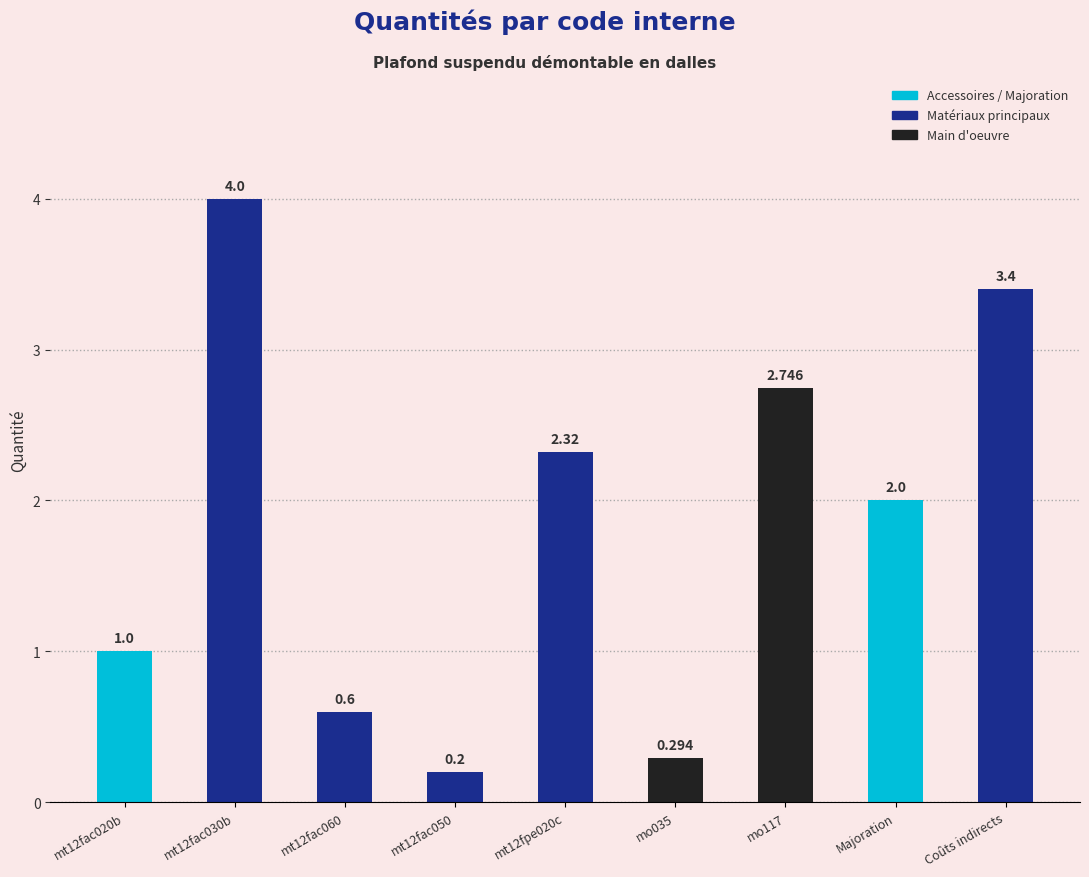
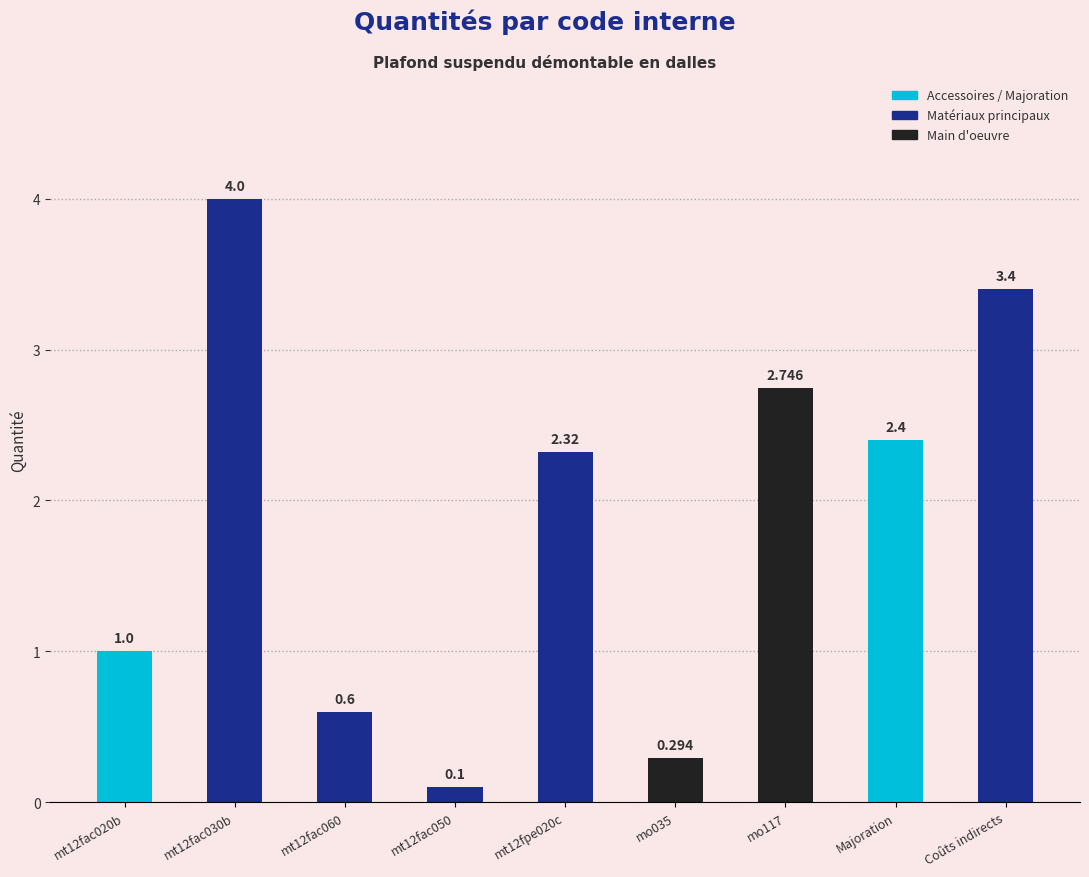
mt12fac050: 0.2 -> 0.1
Majoration: 2.0 -> 2.4
